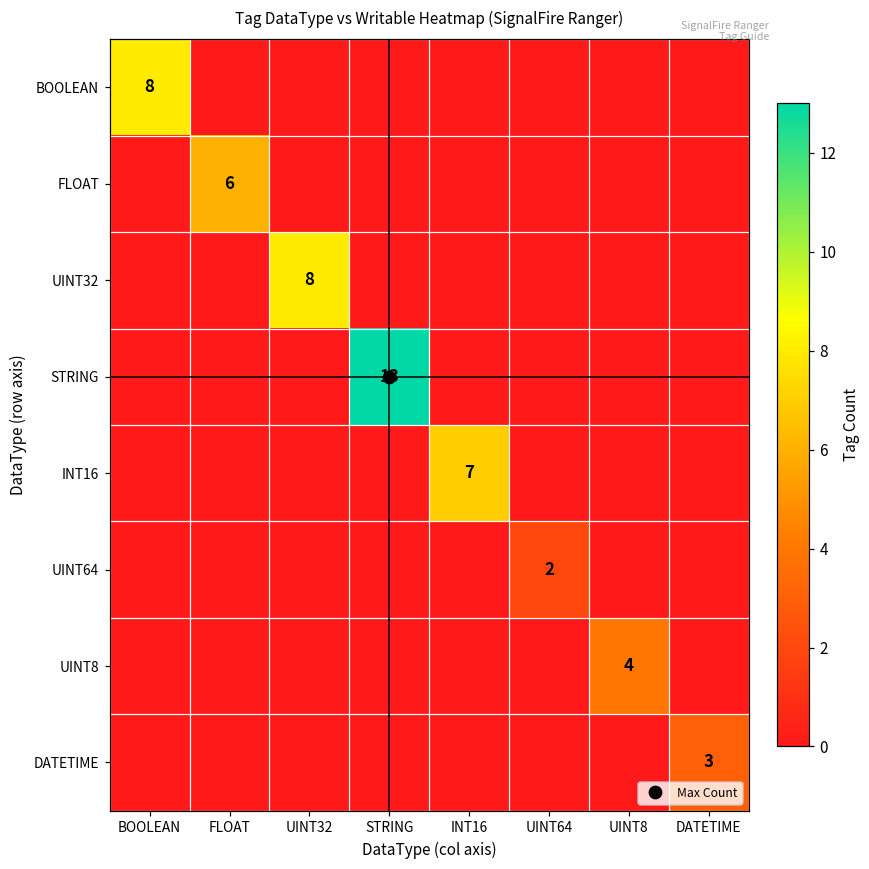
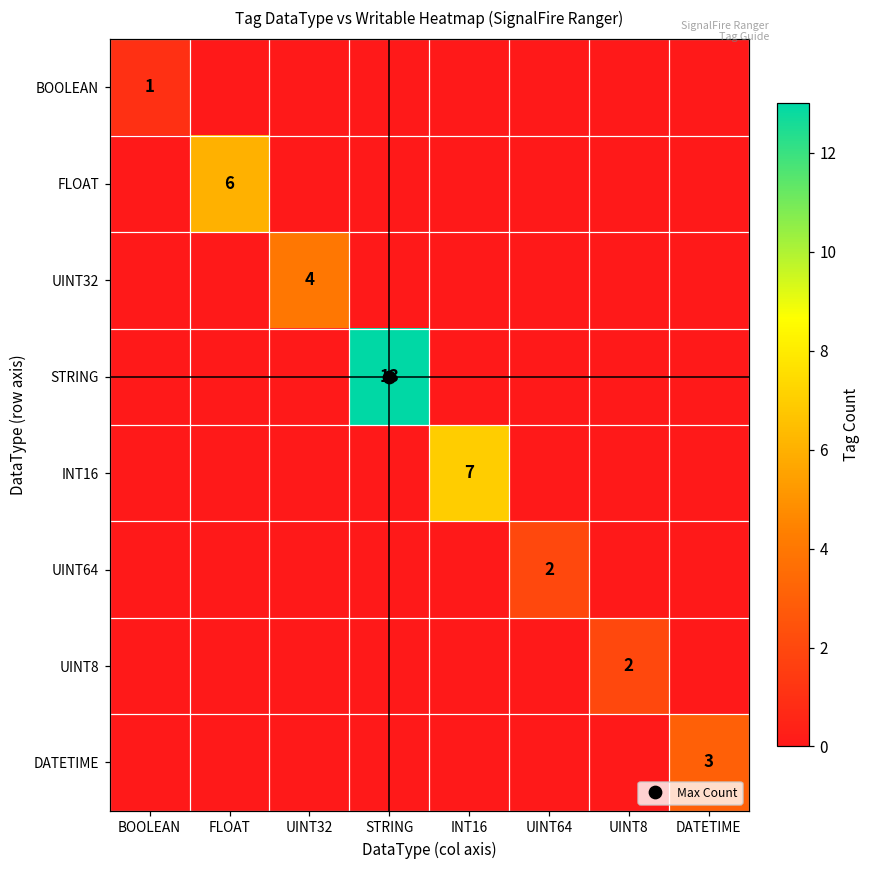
BOOLEAN, BOOLEAN: 8 -> 1
UINT32, UINT32: 8 -> 4
UINT8, UINT8: 4 -> 2
